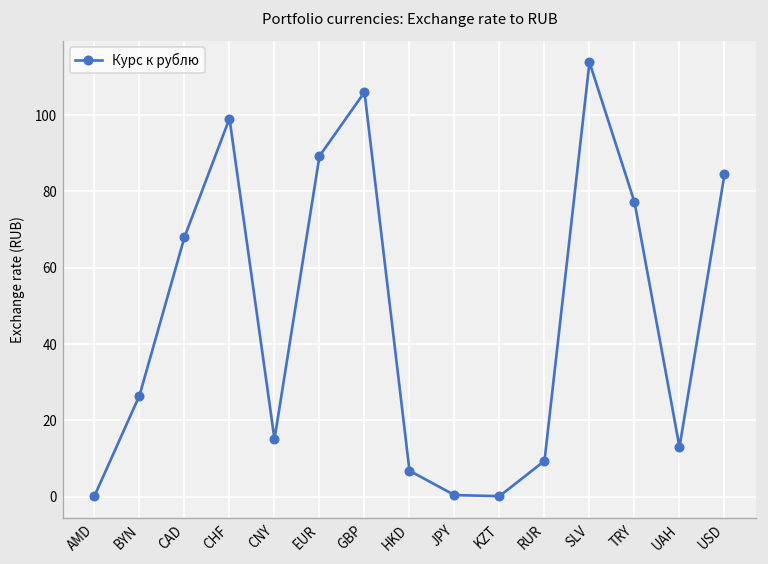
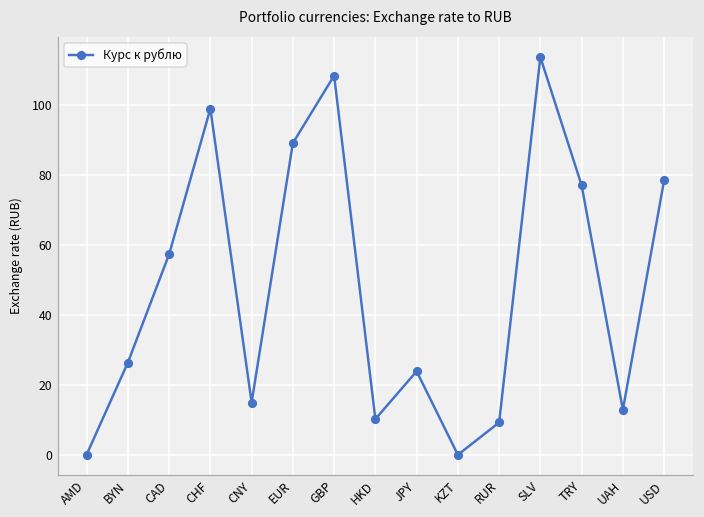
CAD: 68 -> 57
GBP: 106 -> 109
HKD: 7 -> 10
JPY: 0 -> 24
USD: 84 -> 79
